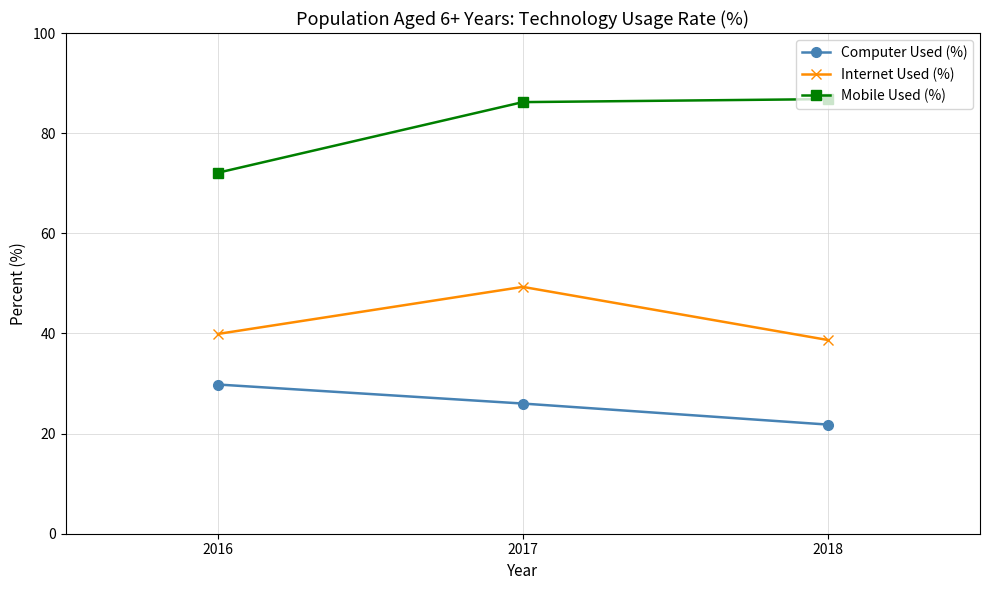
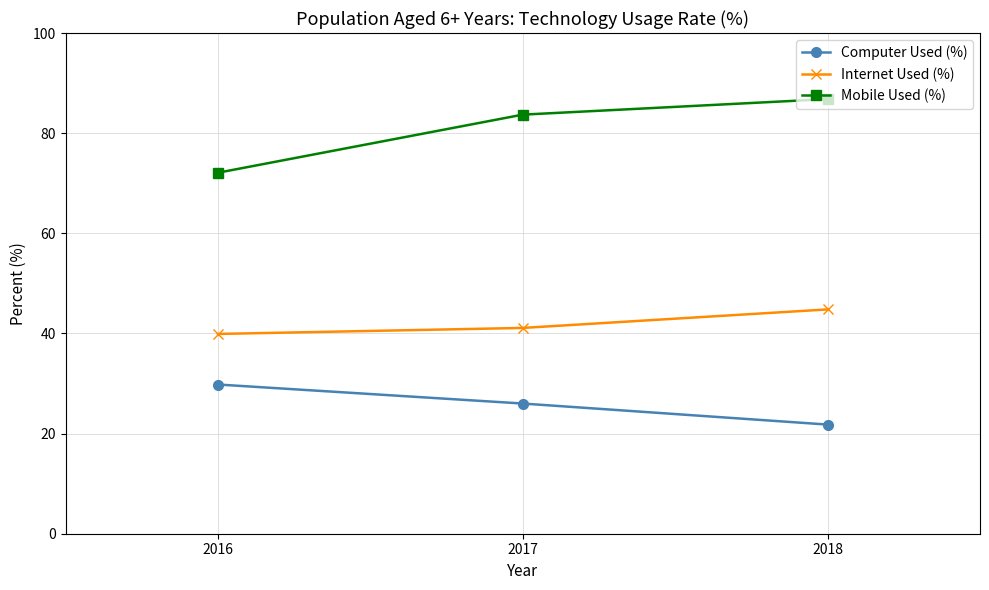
Internet Used (%), 2017: 49 -> 41
Mobile Used (%), 2017: 86 -> 84
Internet Used (%), 2018: 39 -> 45
